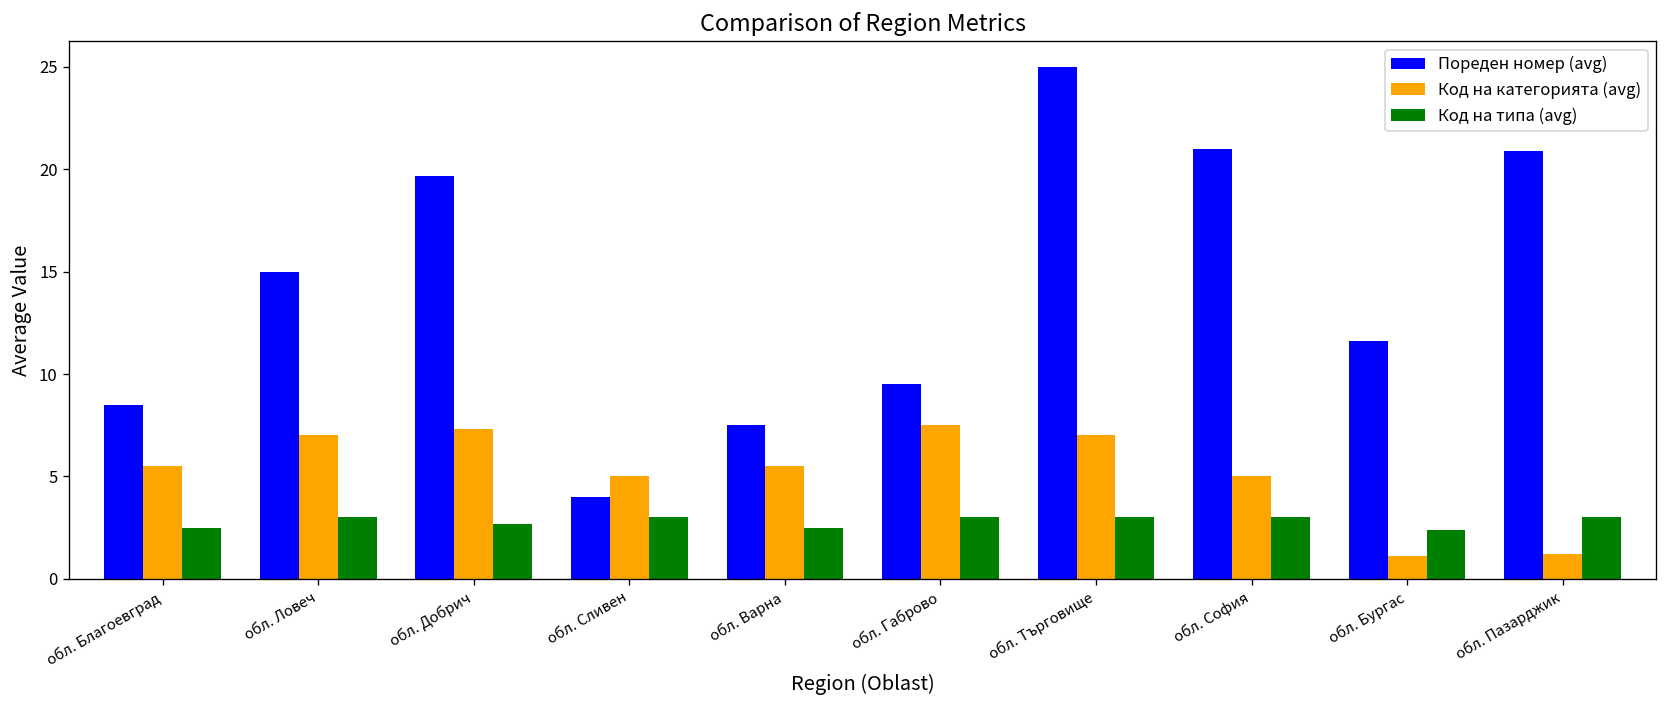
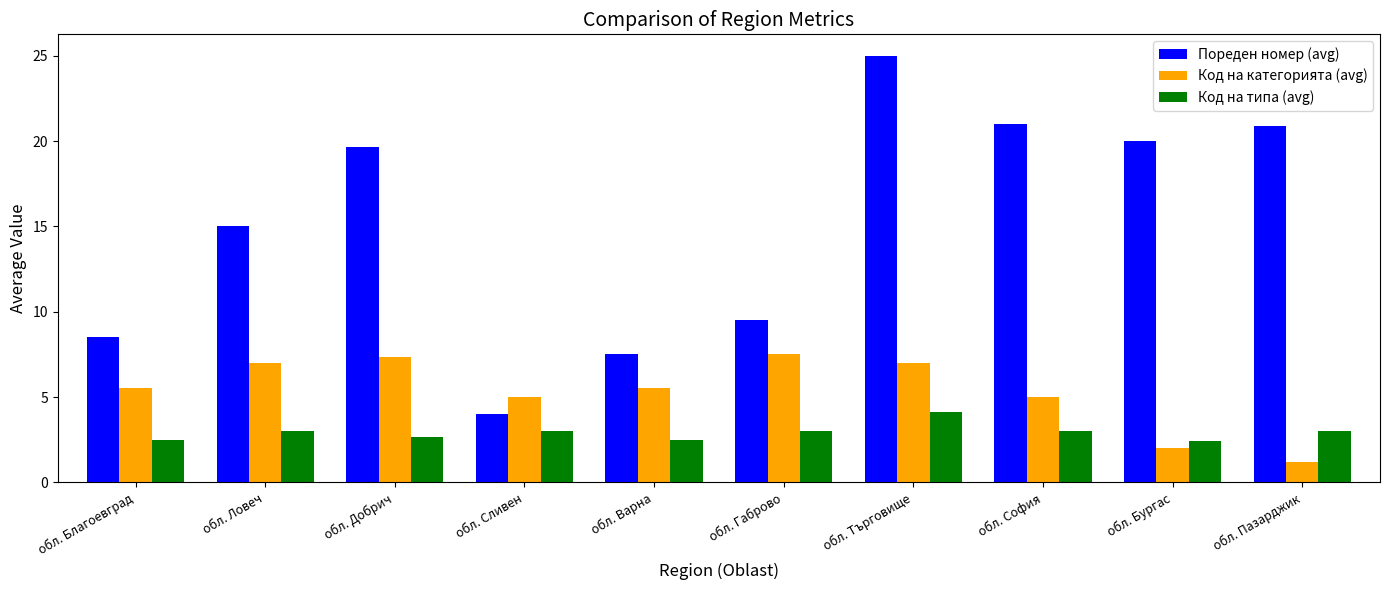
Код на типа (avg), обл. Търговище: 3.0 -> 4.1
Пореден номер (avg), обл. Бургас: 11.6 -> 20.0
Код на категорията (avg), обл. Бургас: 1.1 -> 2.0
